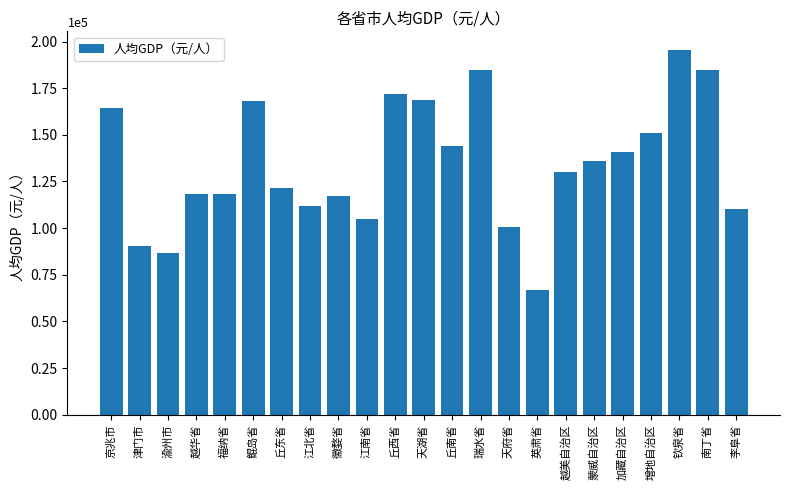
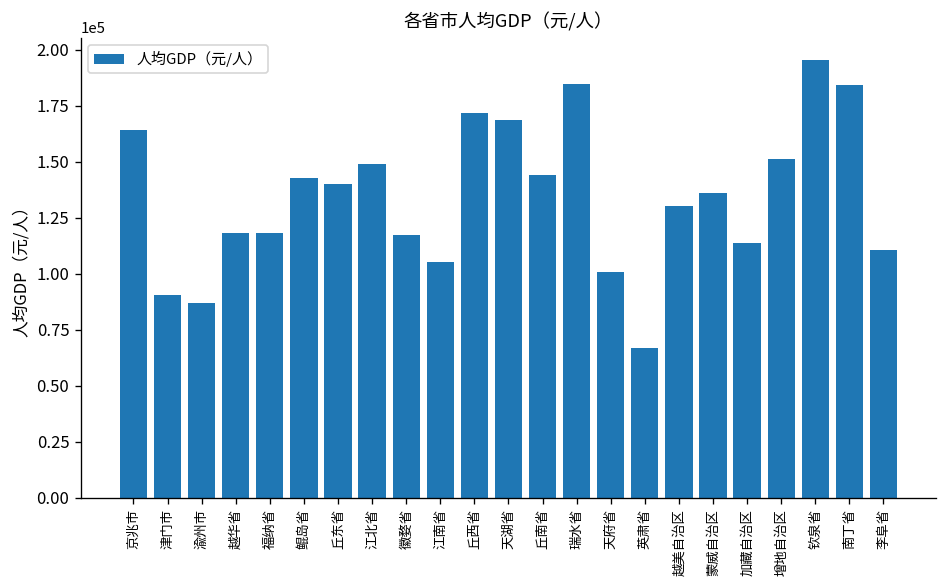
鲲岛省: 168000 -> 143000
丘东省: 121000 -> 140000
江北省: 112000 -> 149000
加藏自治区: 141000 -> 114000
